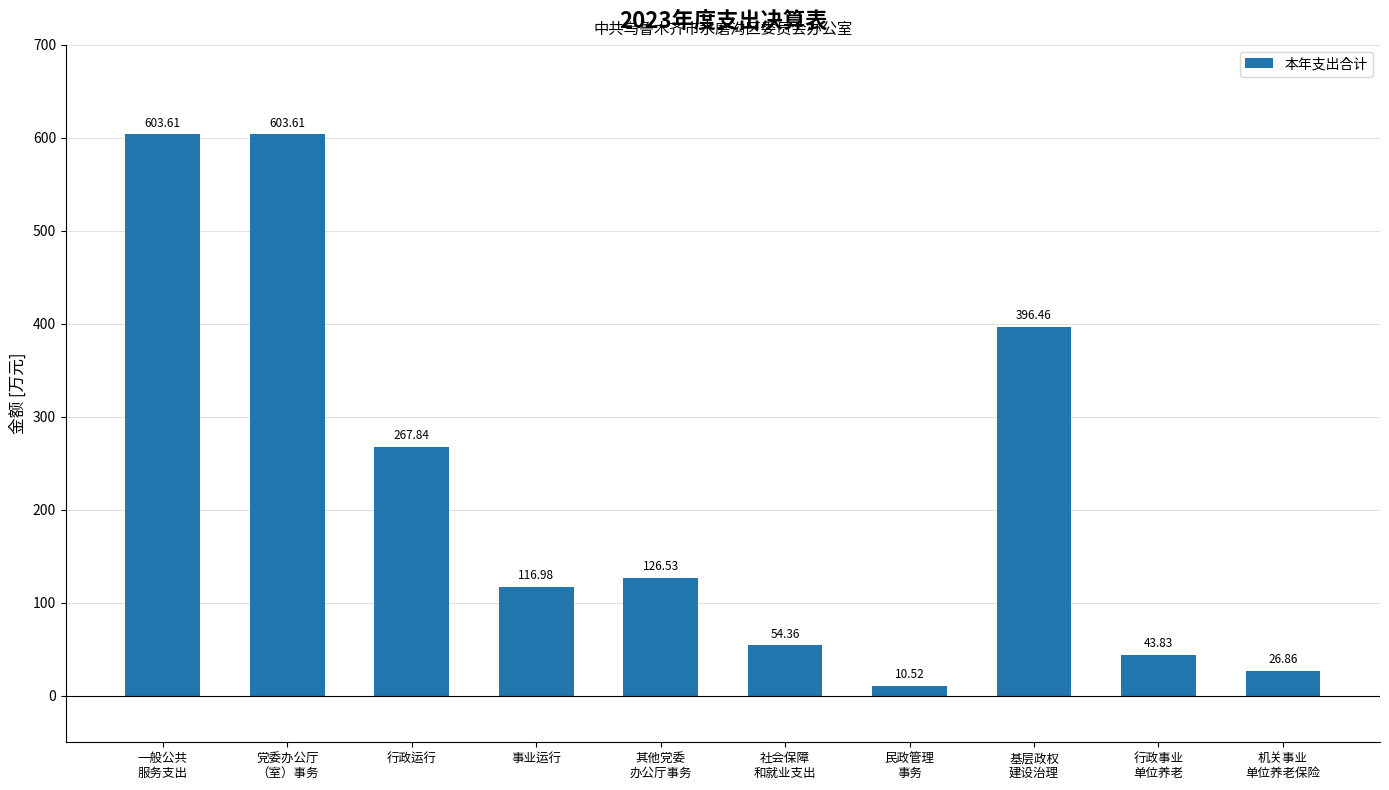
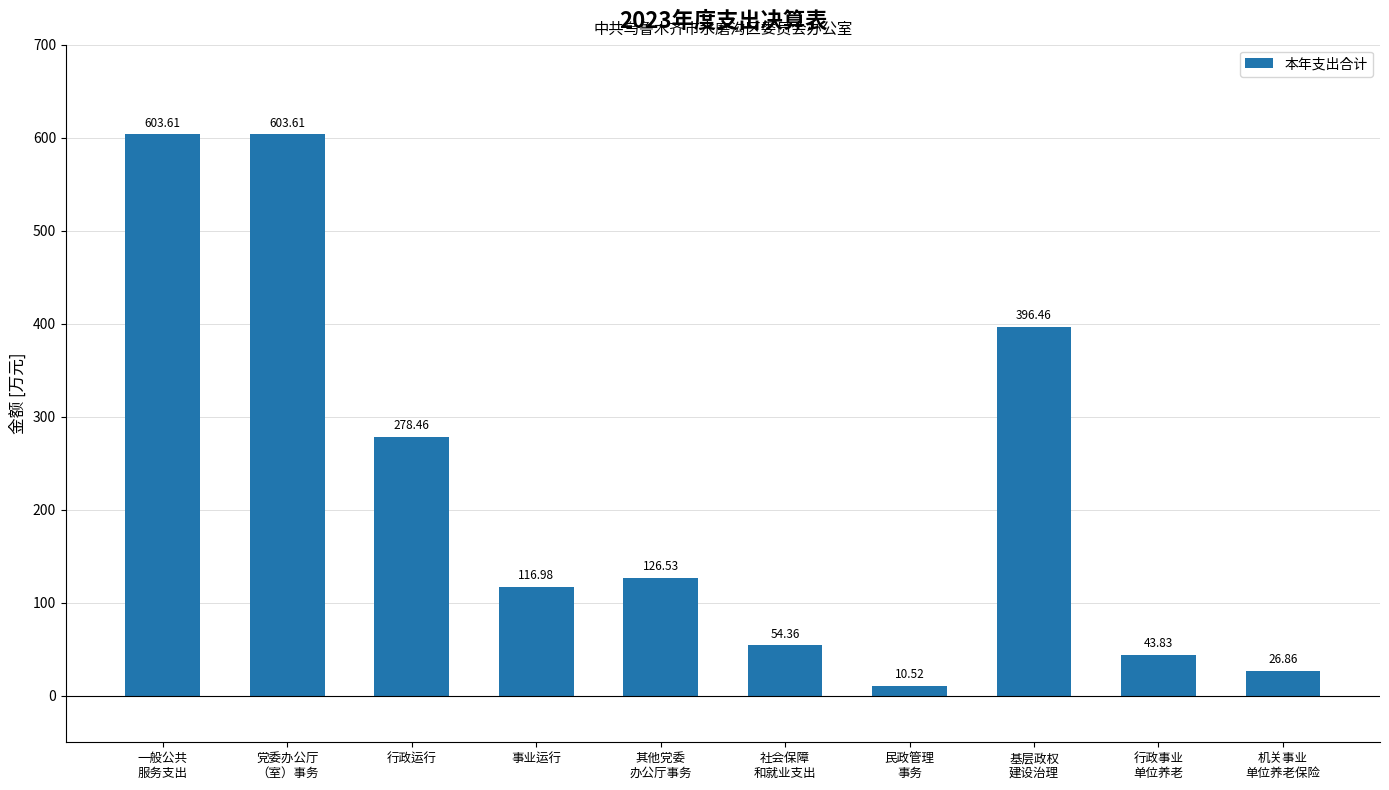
行政运行: 267.84 -> 278.46
